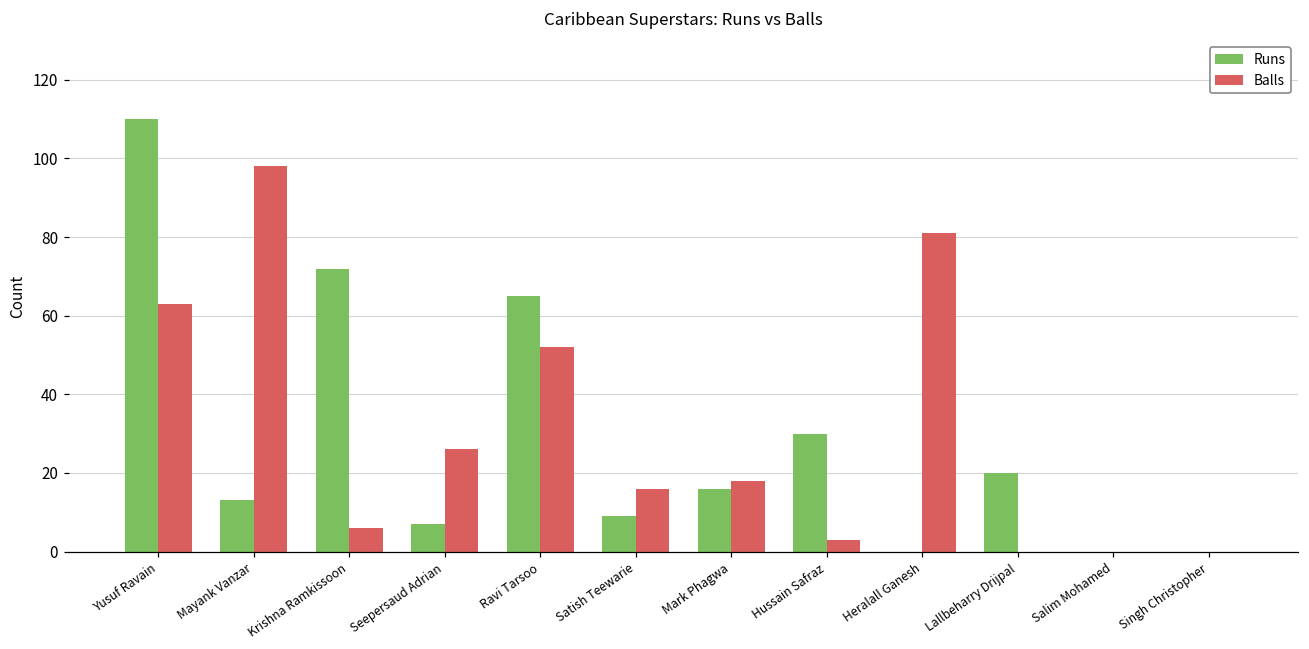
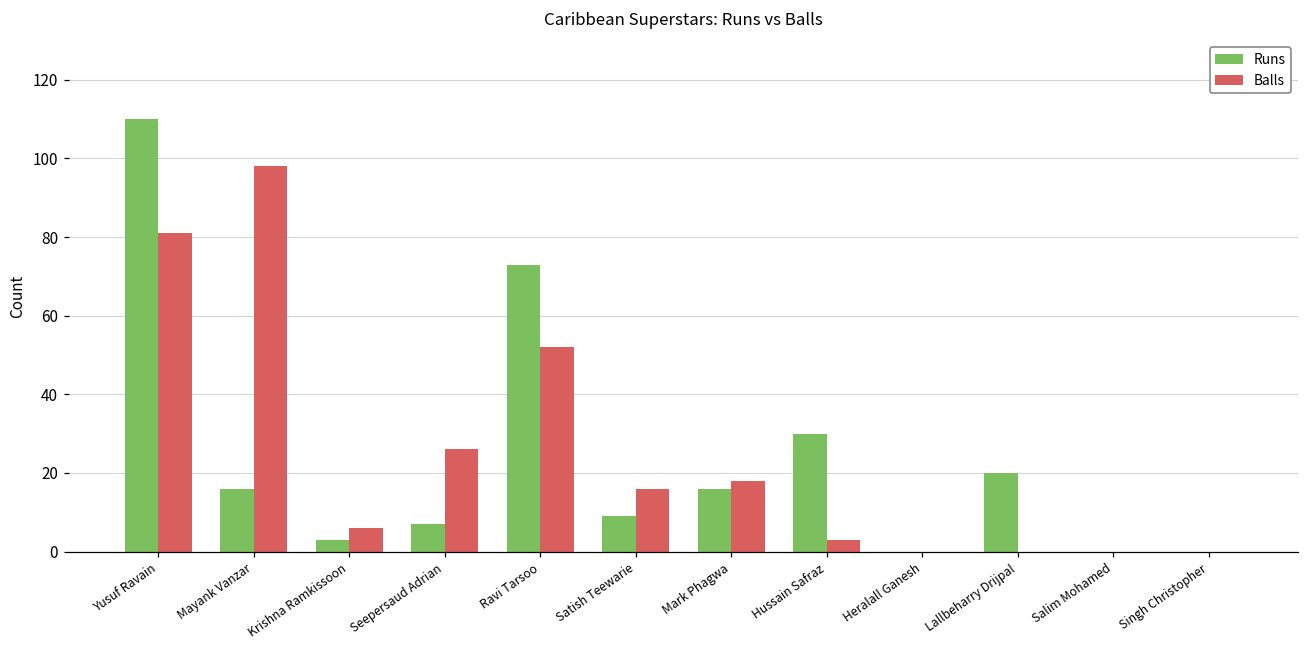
Balls, Yusuf Ravain: 63 -> 81
Runs, Mayank Vanzar: 13 -> 16
Runs, Krishna Ramkissoon: 72 -> 3
Runs, Ravi Tarsoo: 65 -> 73
Balls, Heralall Ganesh: 81 -> 0
